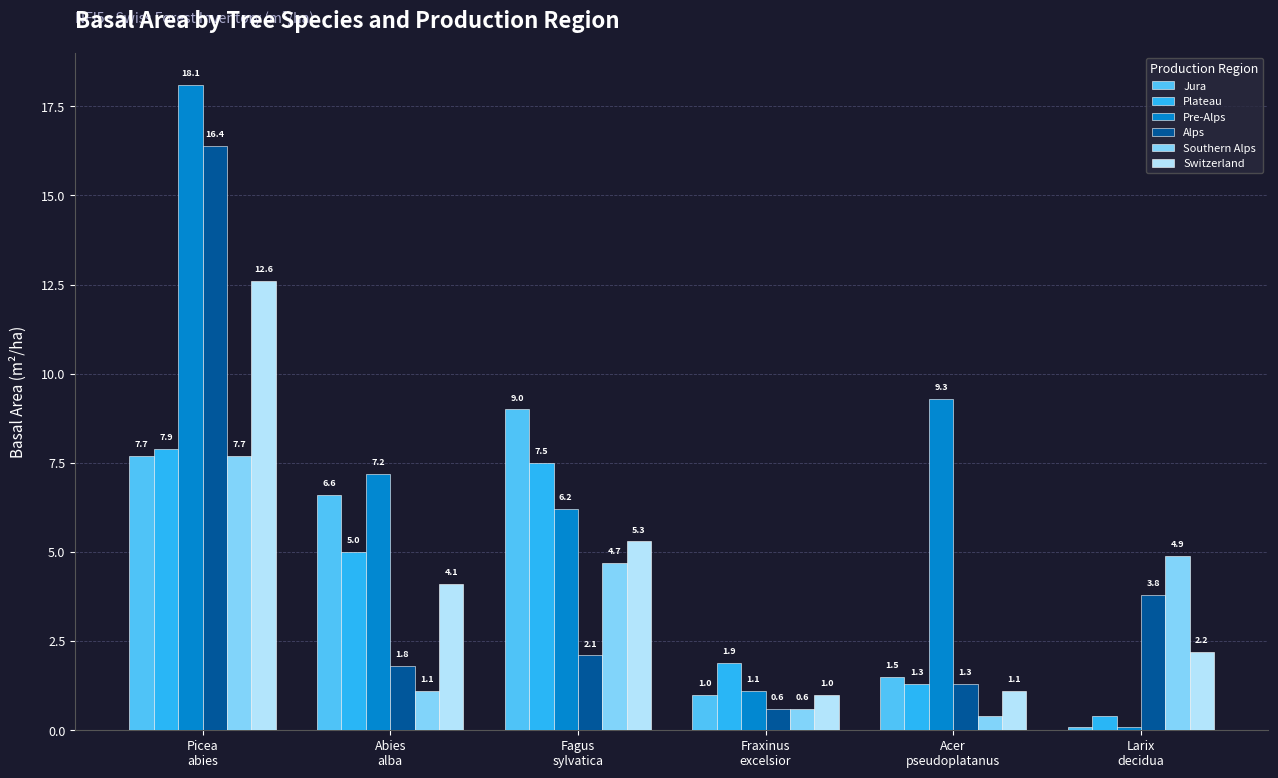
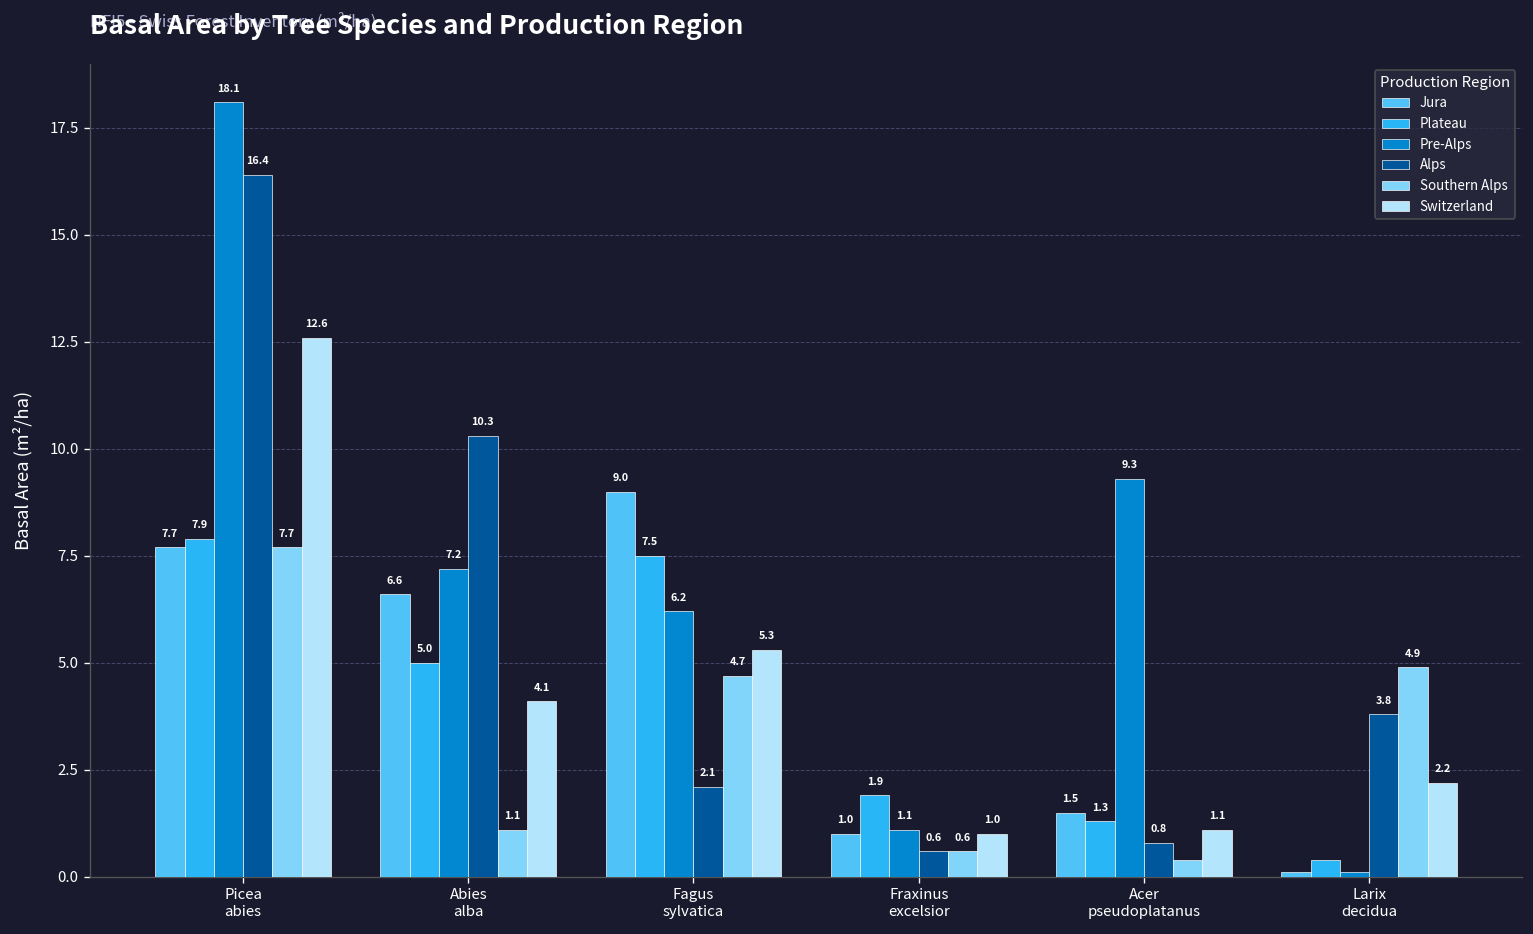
Alps, Abies alba: 1.8 -> 10.3
Alps, Acer pseudoplatanus: 1.3 -> 0.8
